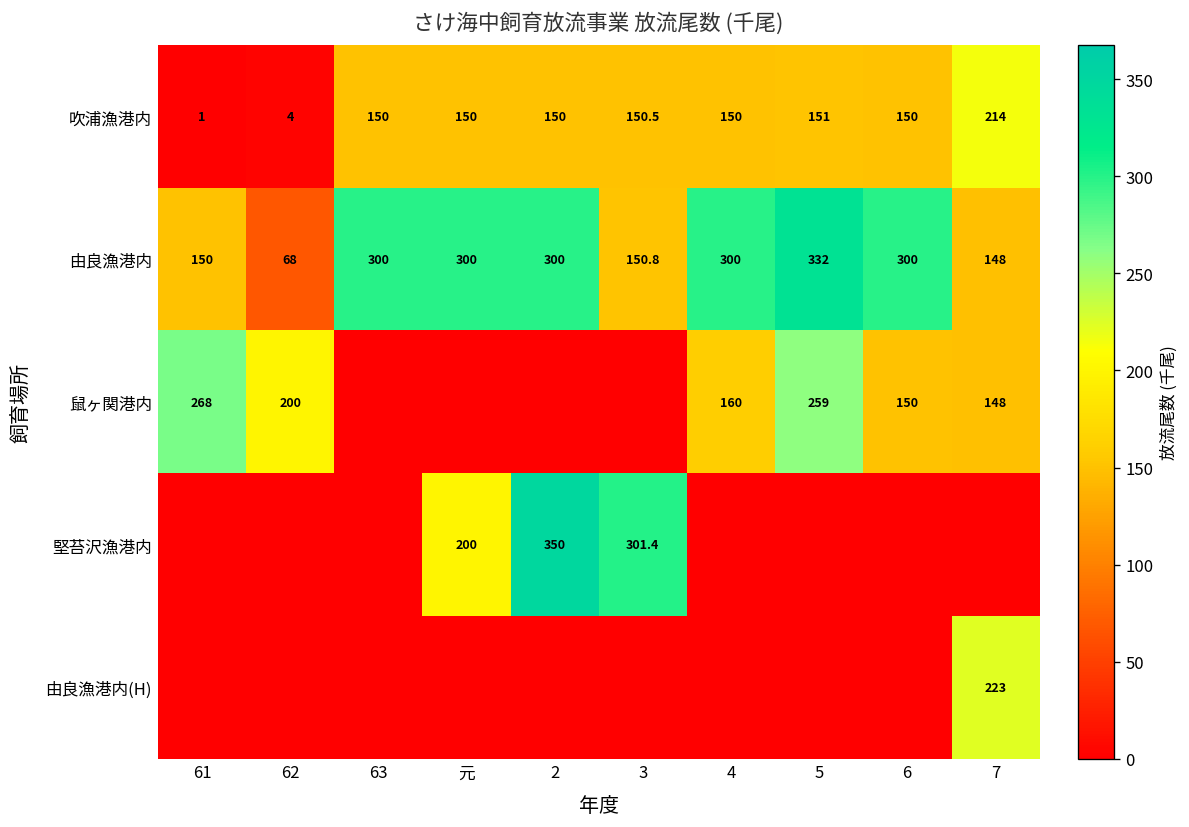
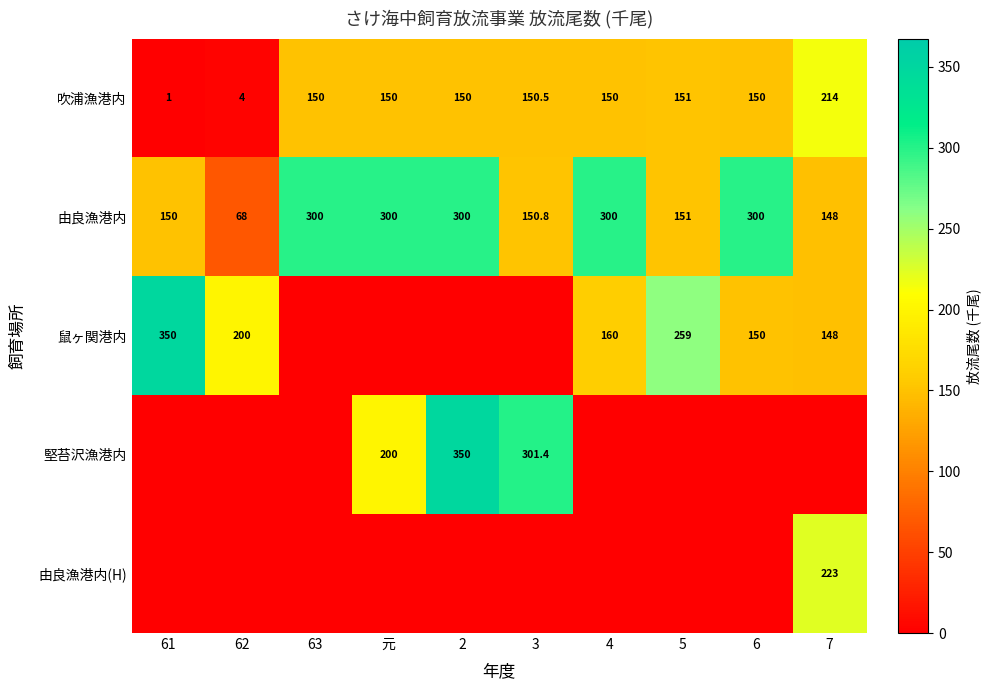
由良漁港内, 5: 332 -> 151
鼠ヶ関港内, 61: 268 -> 350
